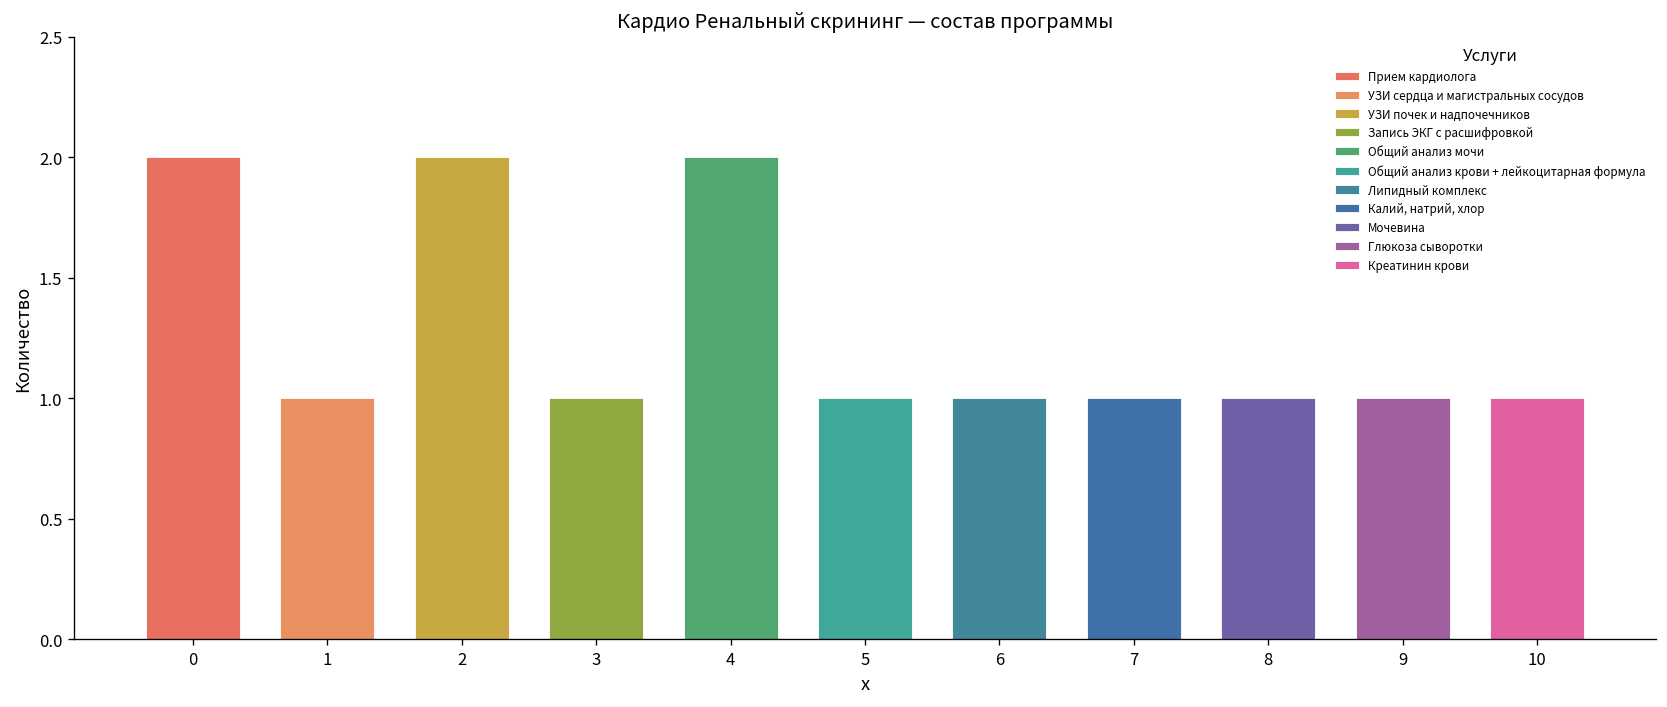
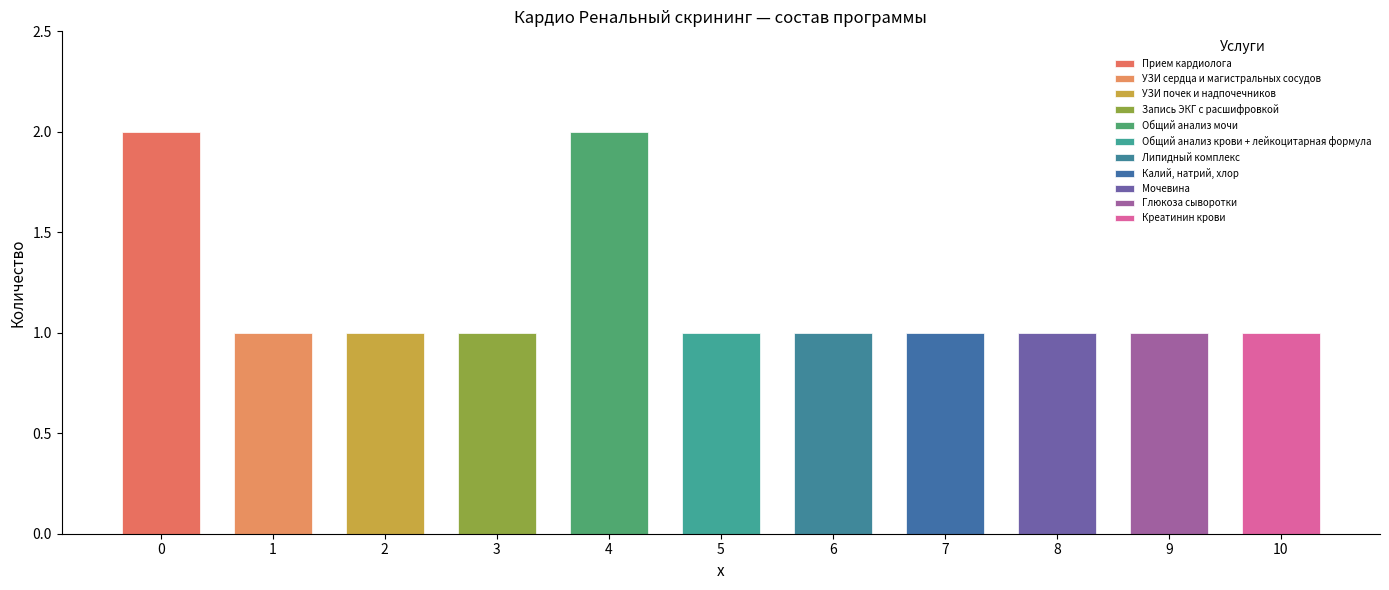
2: 2 -> 1
